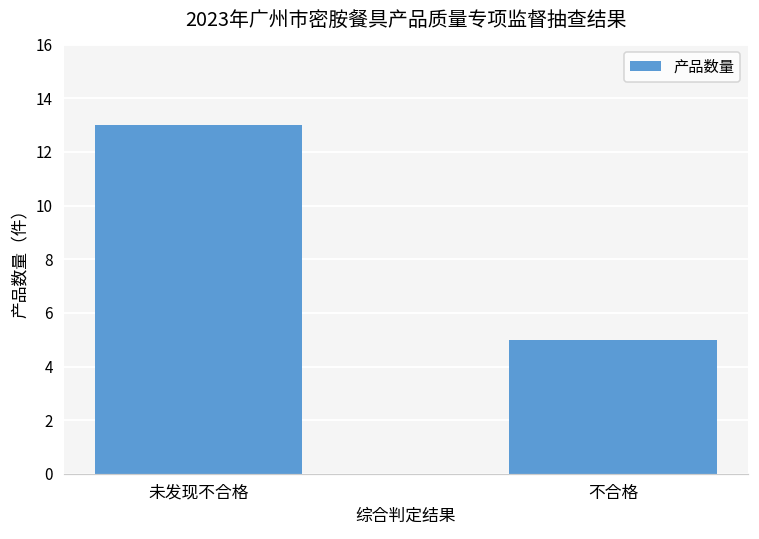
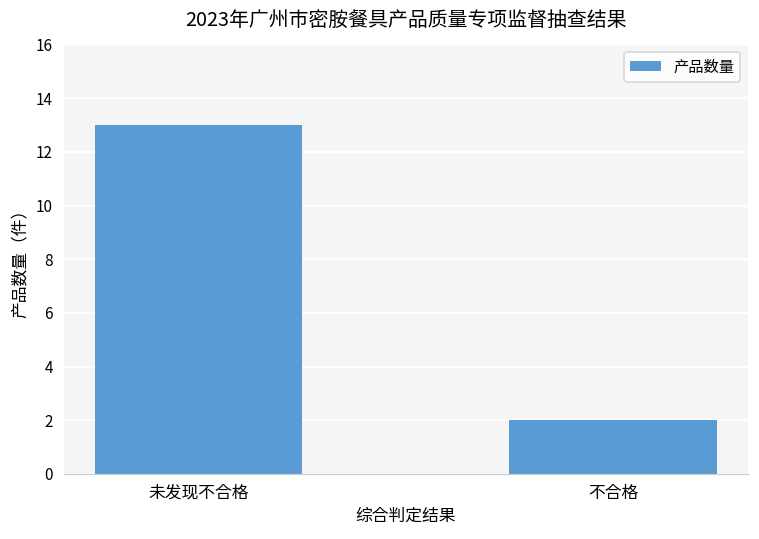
不合格: 5 -> 2
